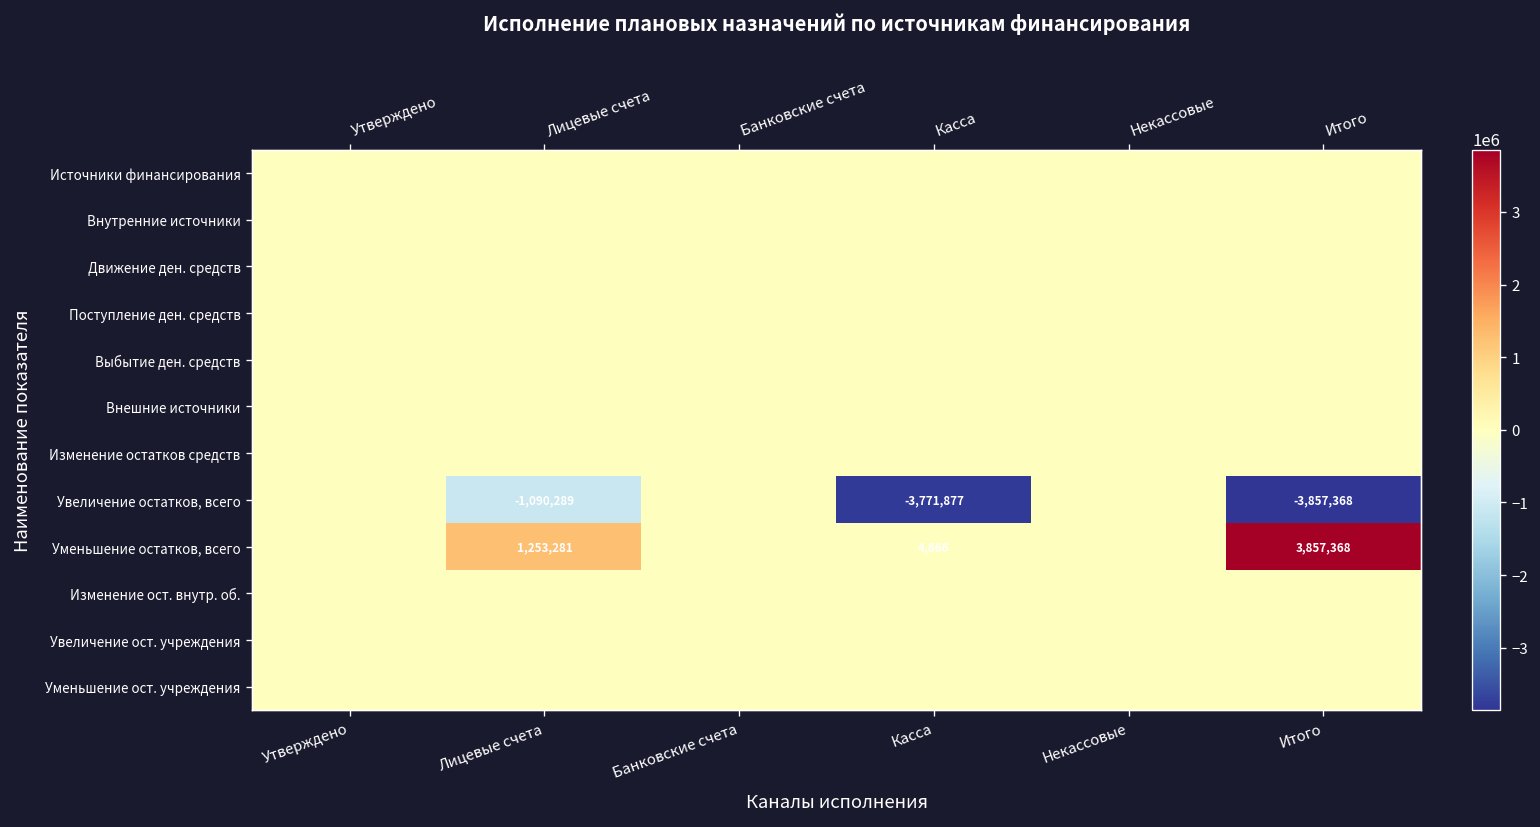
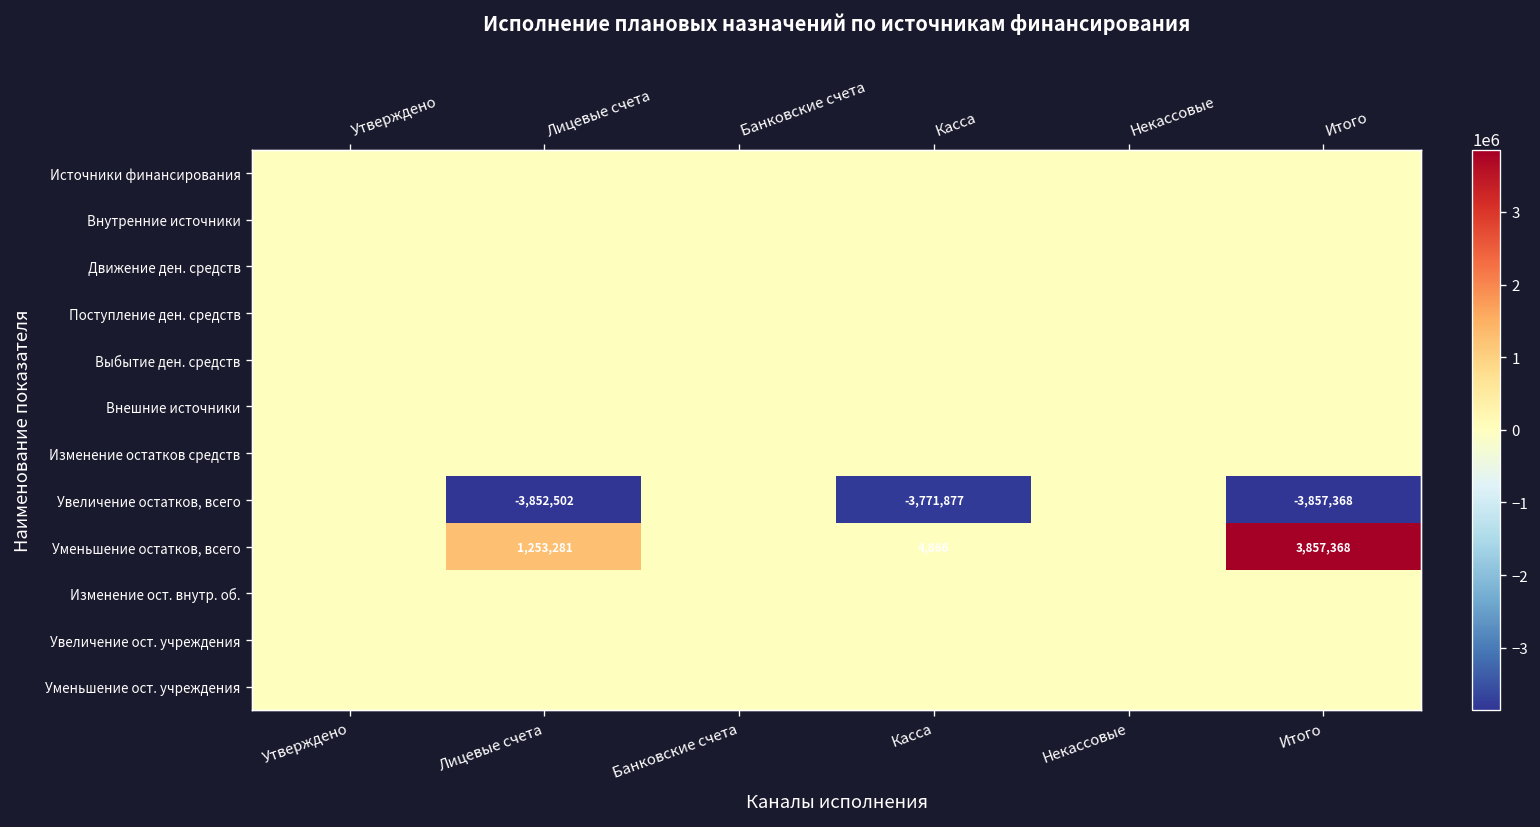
Увеличение остатков, всего, Лицевые счета: -1,090,289 -> -3,852,502
